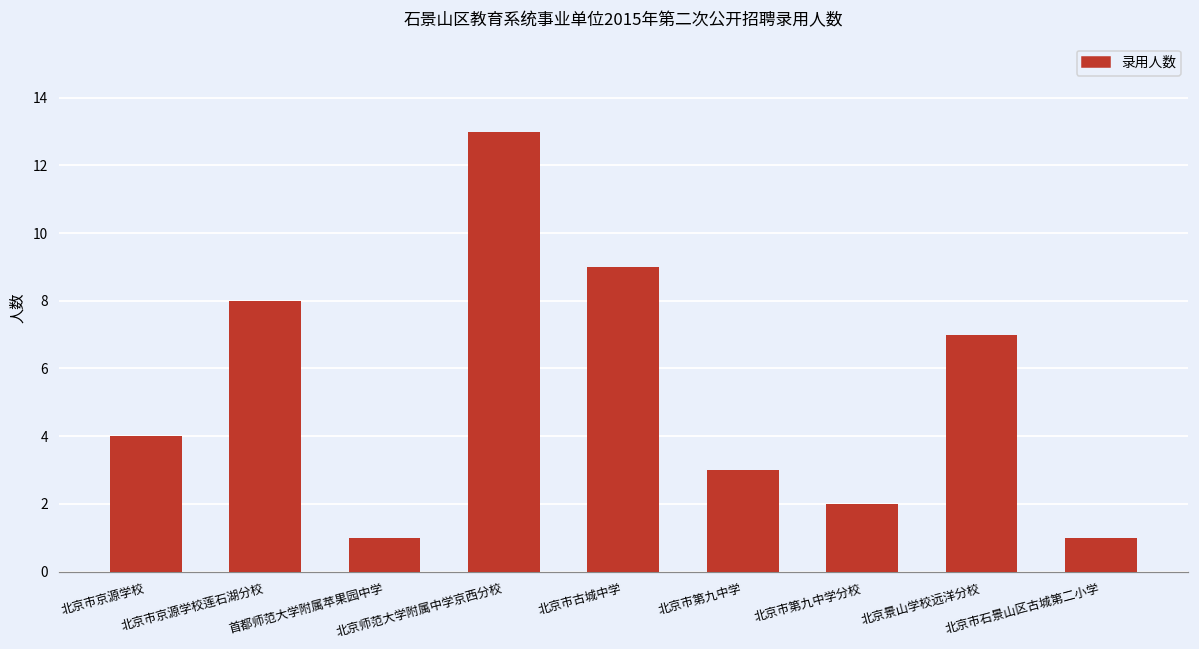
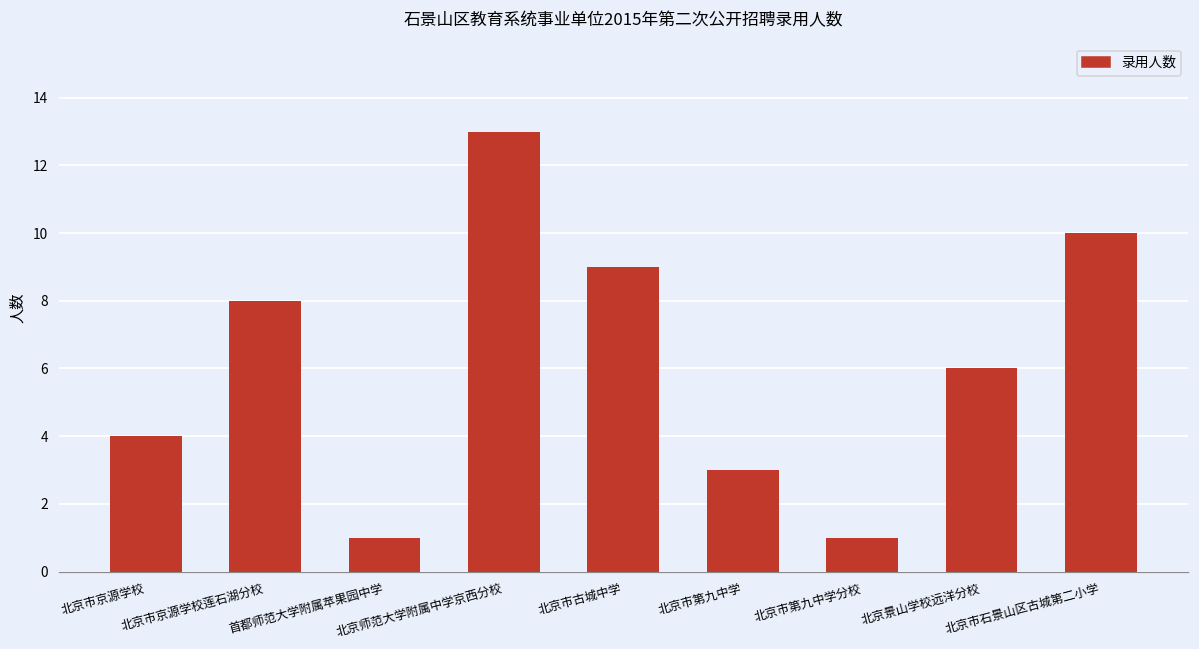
北京市第九中学分校: 2 -> 1
北京景山学校远洋分校: 7 -> 6
北京市石景山区古城第二小学: 1 -> 10
